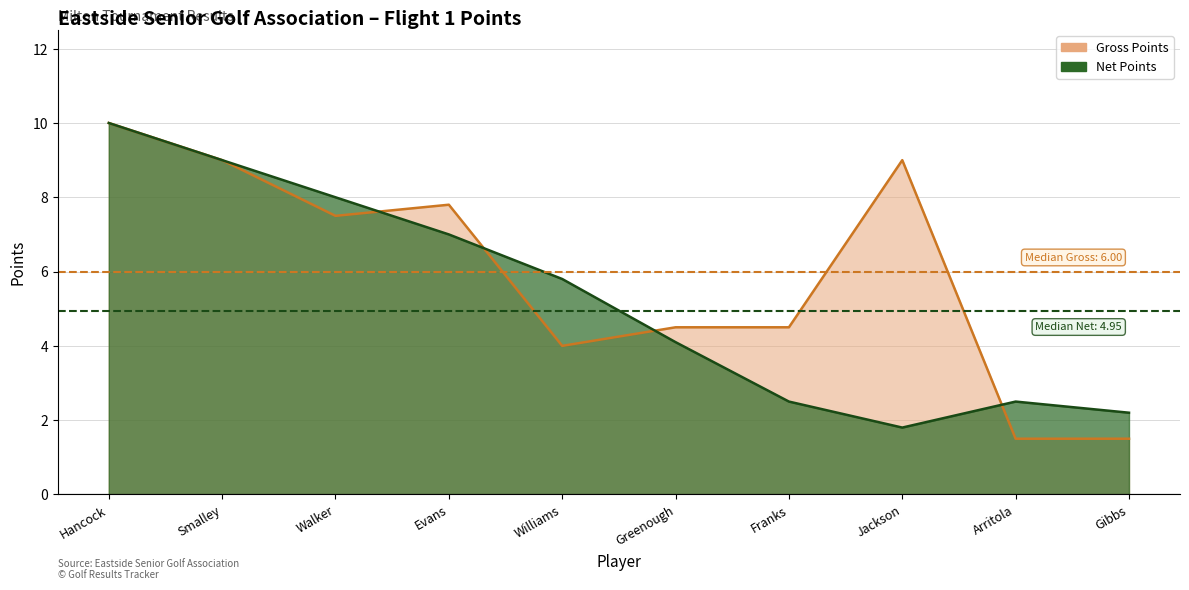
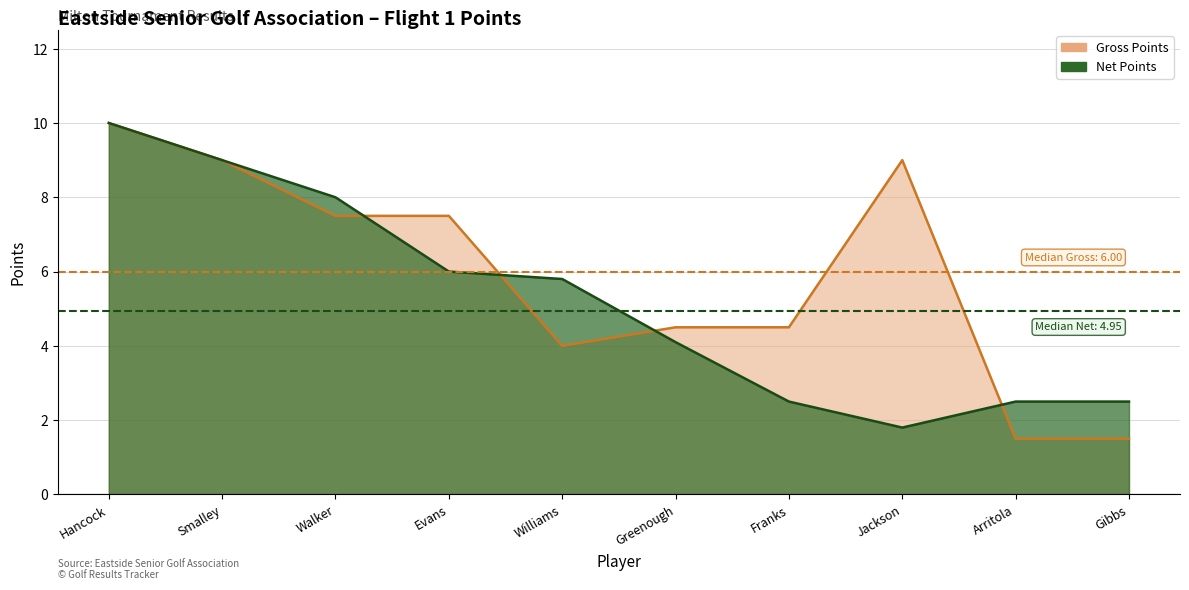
Gross Points, Evans: 7.8 -> 7.5
Net Points, Evans: 7 -> 6
Net Points, Gibbs: 2.2 -> 2.5
